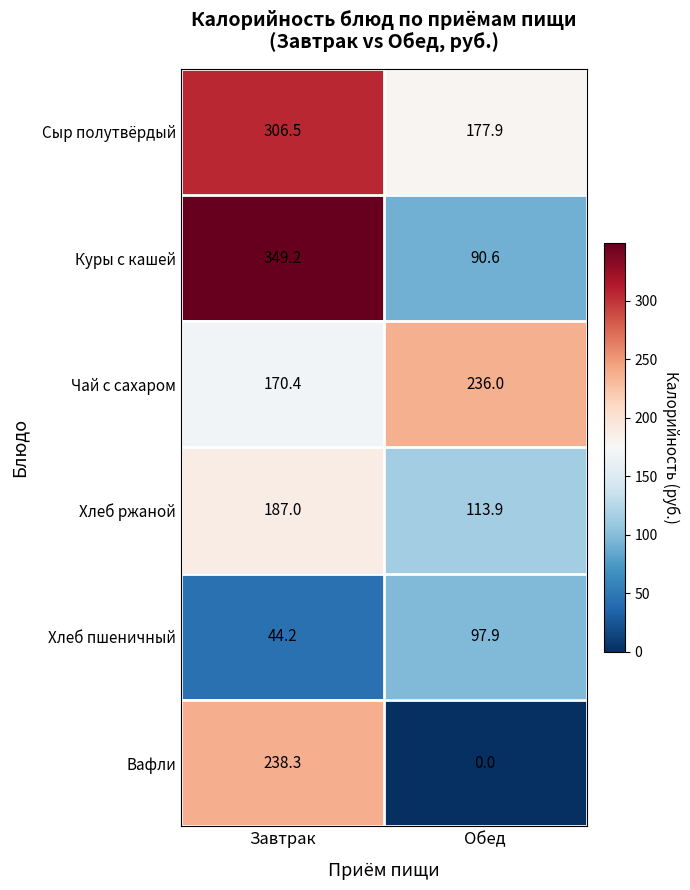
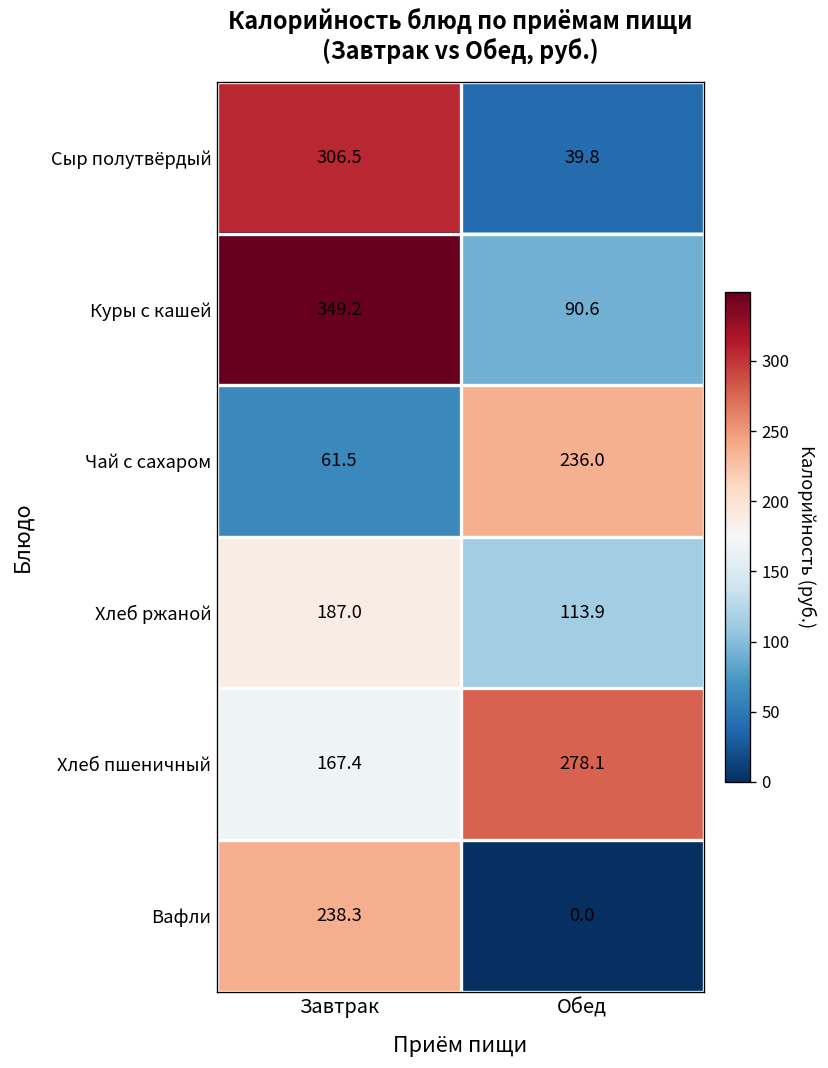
Сыр полутвёрдый, Обед: 177.9 -> 39.8
Чай с сахаром, Завтрак: 170.4 -> 61.5
Хлеб пшеничный, Завтрак: 44.2 -> 167.4
Хлеб пшеничный, Обед: 97.9 -> 278.1
